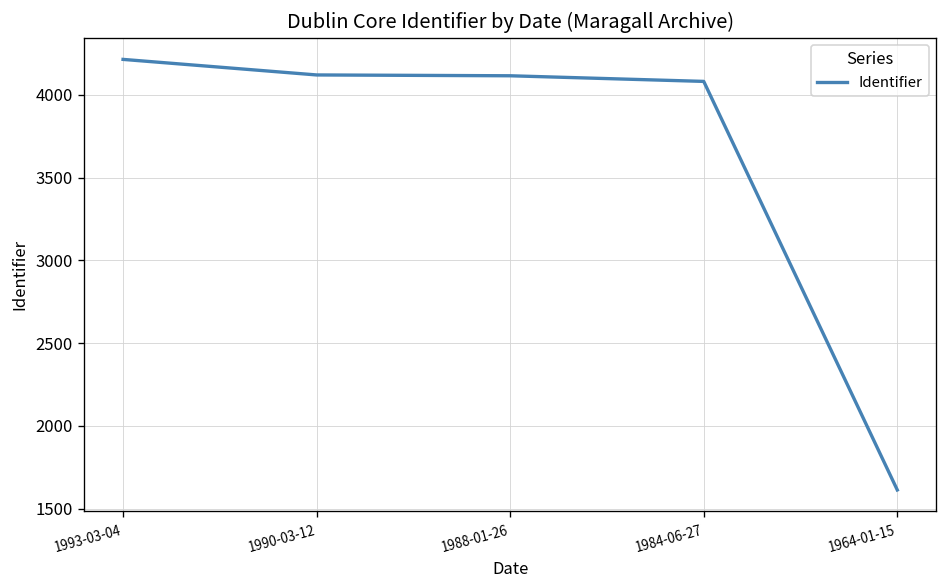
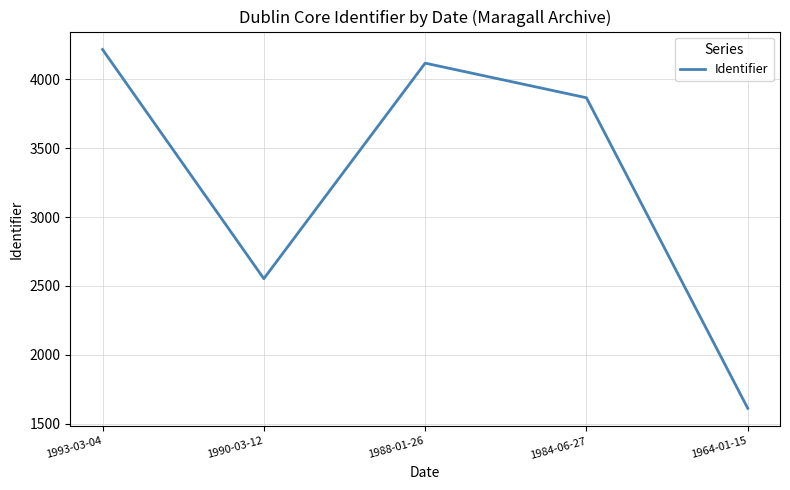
1990-03-12: 4120 -> 2550
1984-06-27: 4080 -> 3870
